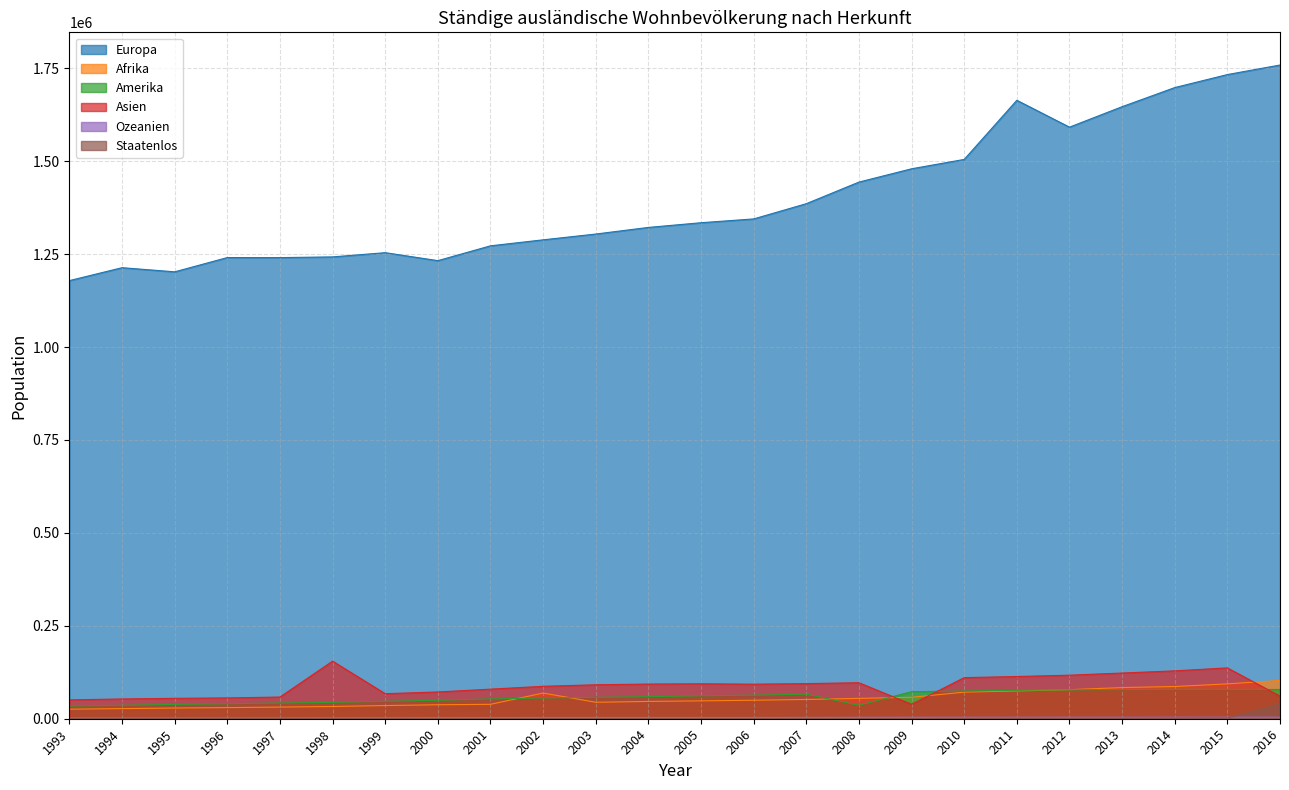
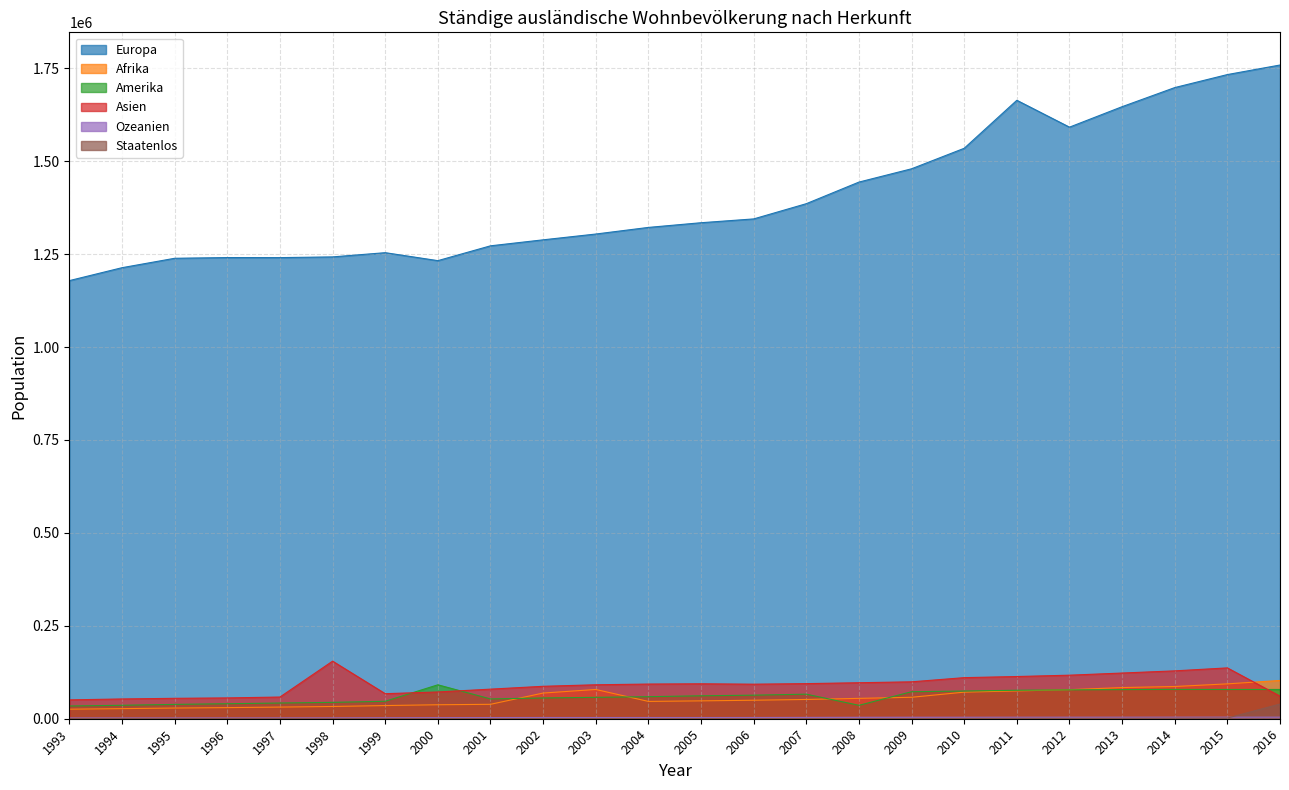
Europa, 1995: 1200000 -> 1240000
Amerika, 2000: 50000 -> 90000
Afrika, 2003: 40000 -> 80000
Asien, 2009: 40000 -> 100000
Europa, 2010: 1500000 -> 1530000
